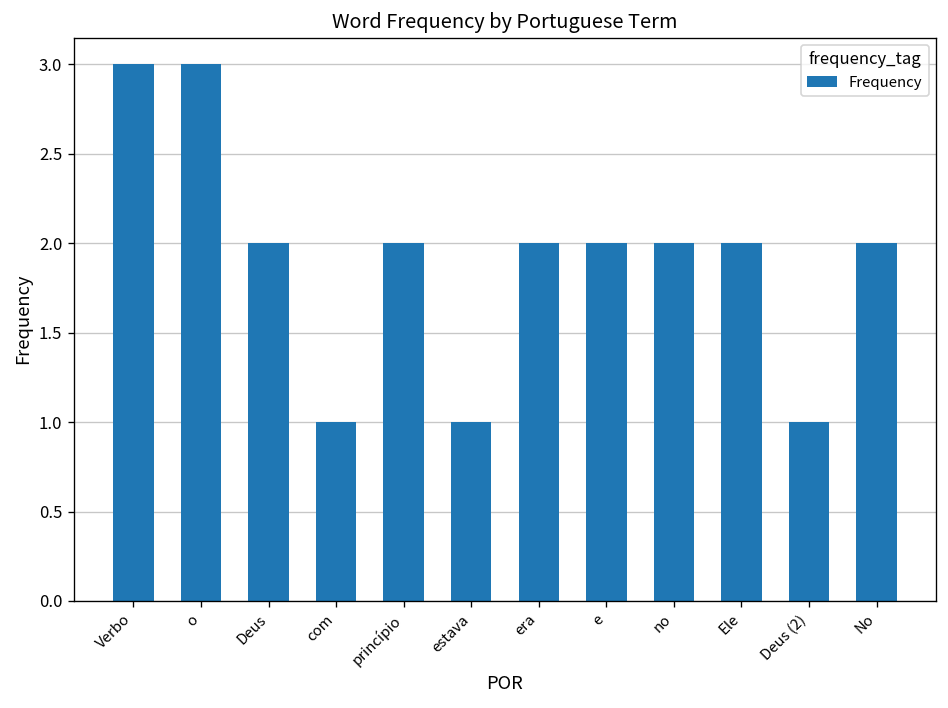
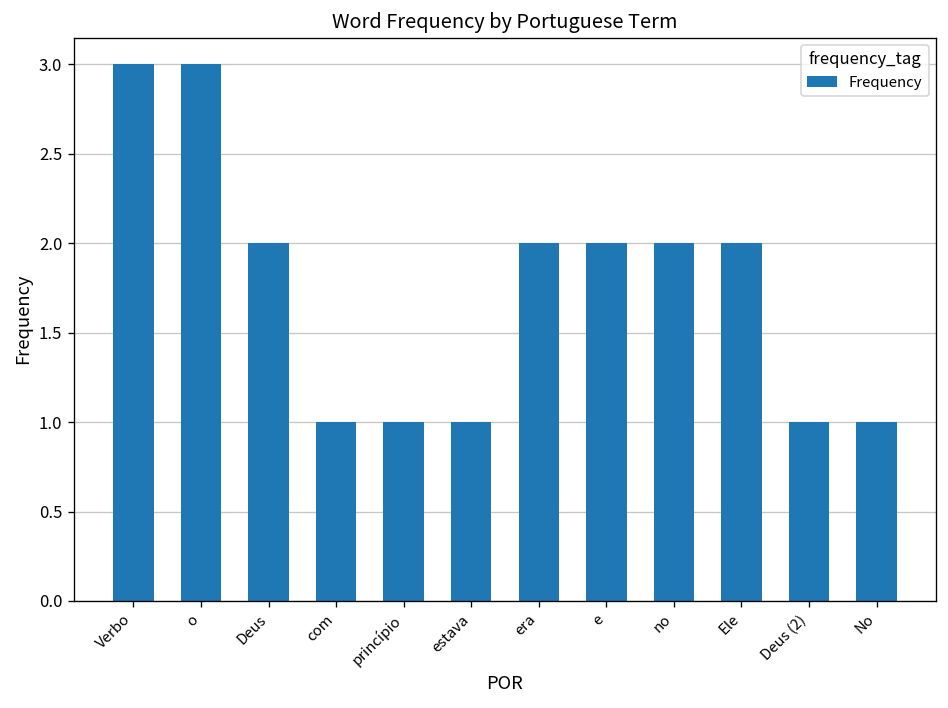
princípio: 2 -> 1
No: 2 -> 1
